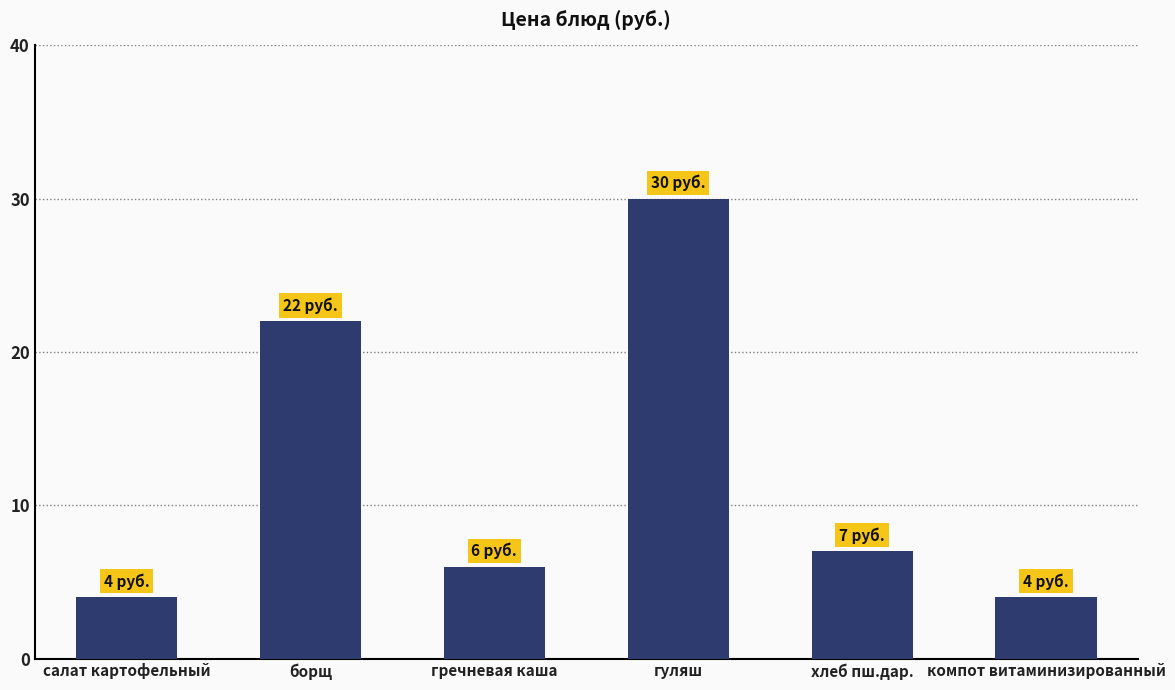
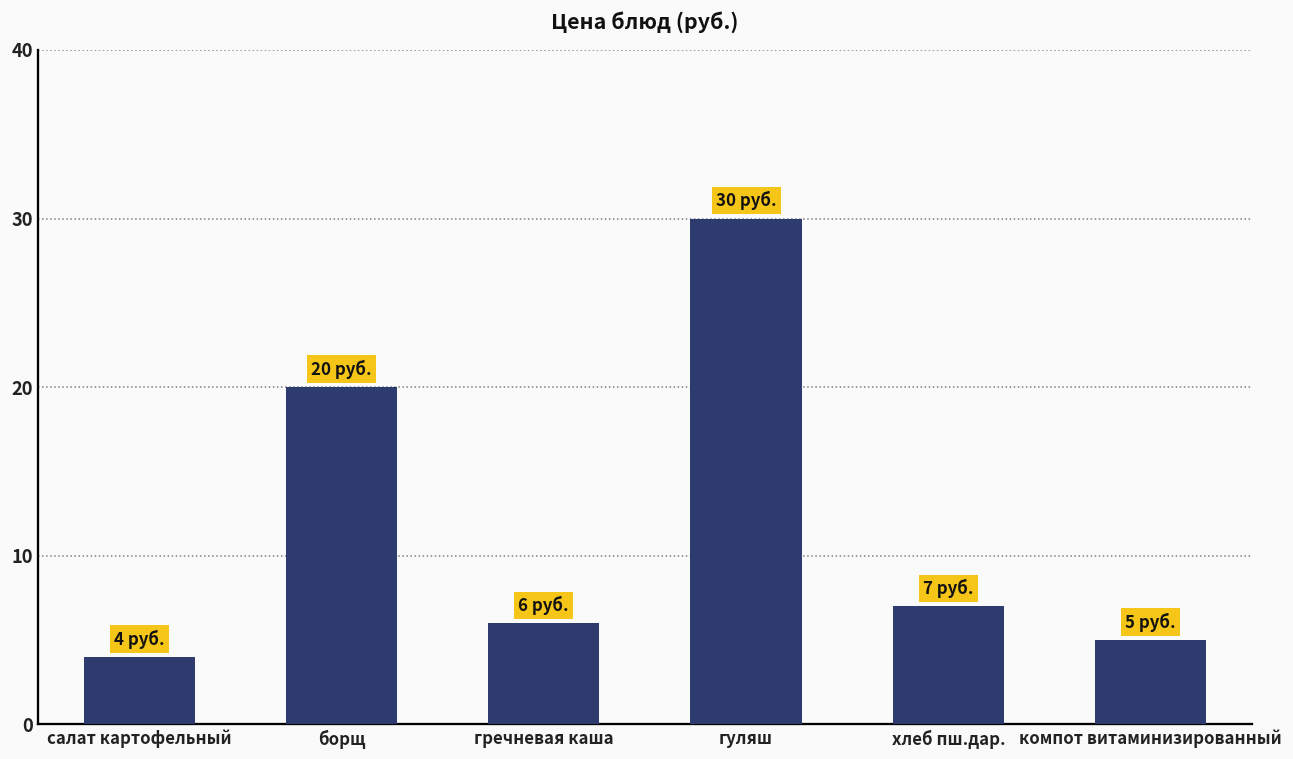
борщ: 22 -> 20
компот витаминизированный: 4 -> 5
